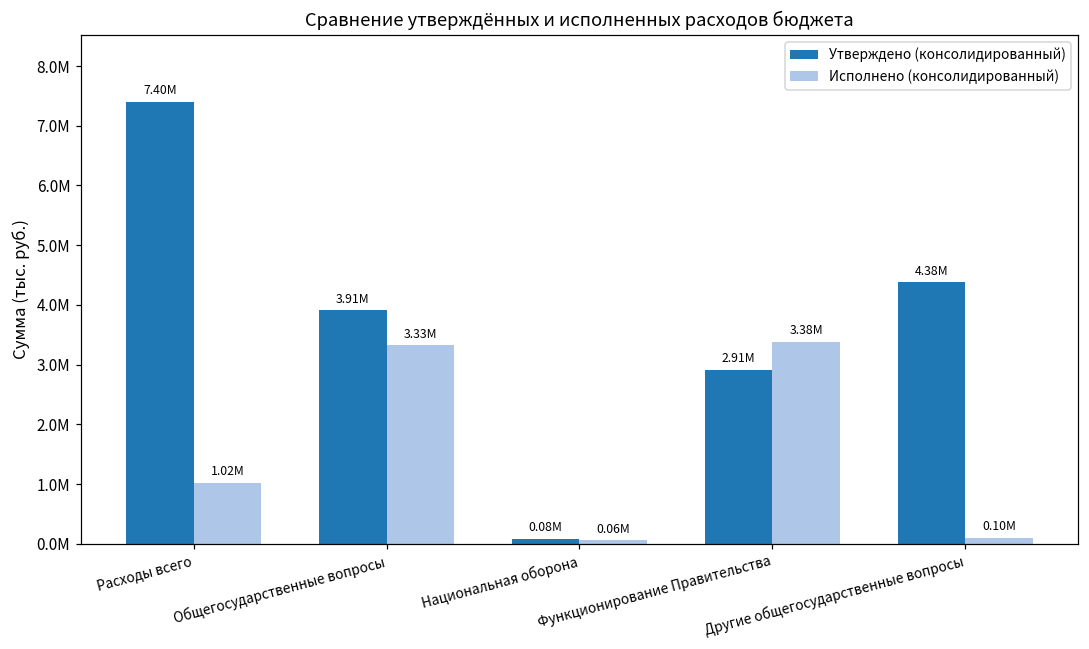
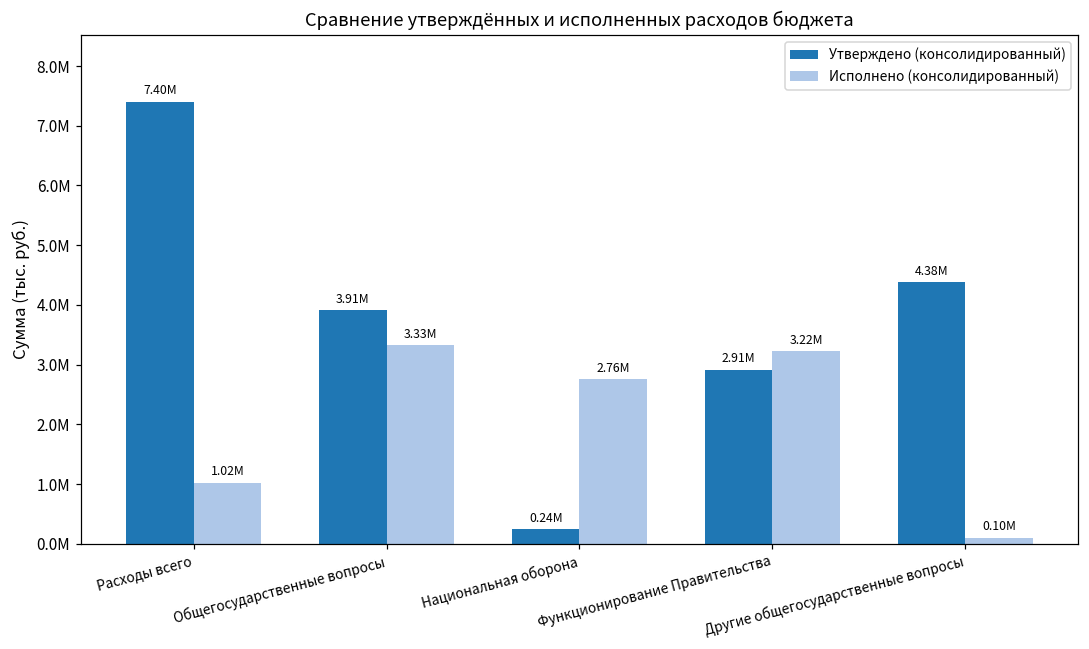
Утверждено (консолидированный), Национальная оборона: 0.08M -> 0.24M
Исполнено (консолидированный), Национальная оборона: 0.06M -> 2.76M
Исполнено (консолидированный), Функционирование Правительства: 3.38M -> 3.22M
